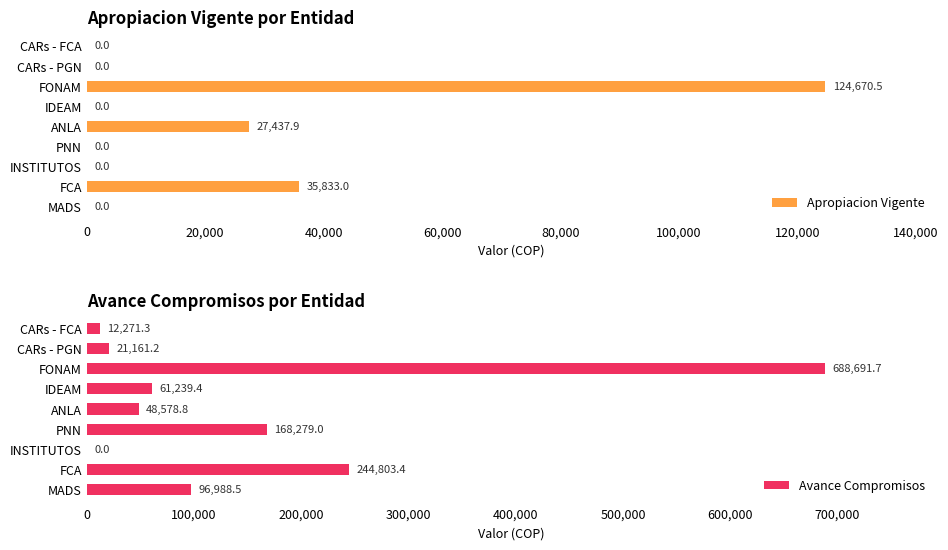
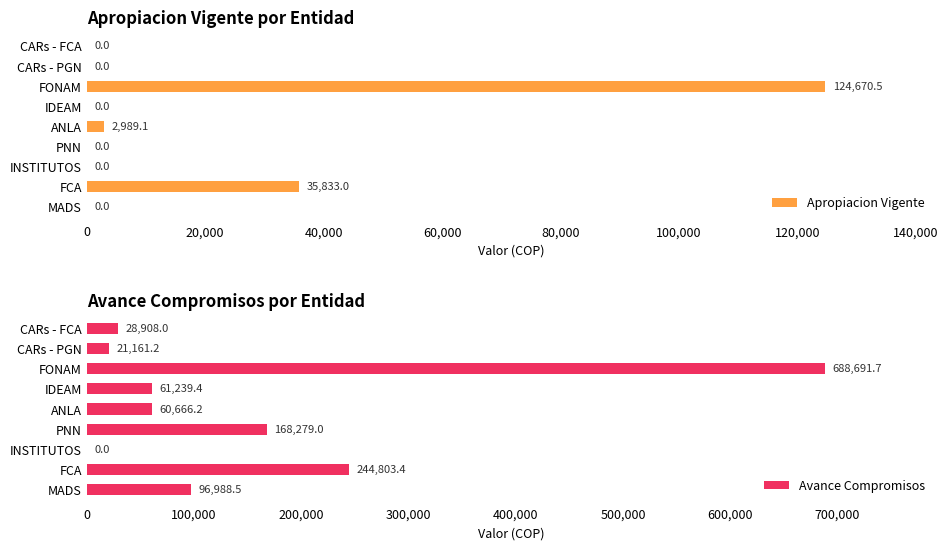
Apropiacion Vigente por Entidad, ANLA: 27,437.9 -> 2,989.1
Avance Compromisos por Entidad, CARs - FCA: 12,271.3 -> 28,908.0
Avance Compromisos por Entidad, ANLA: 48,578.8 -> 60,666.2
